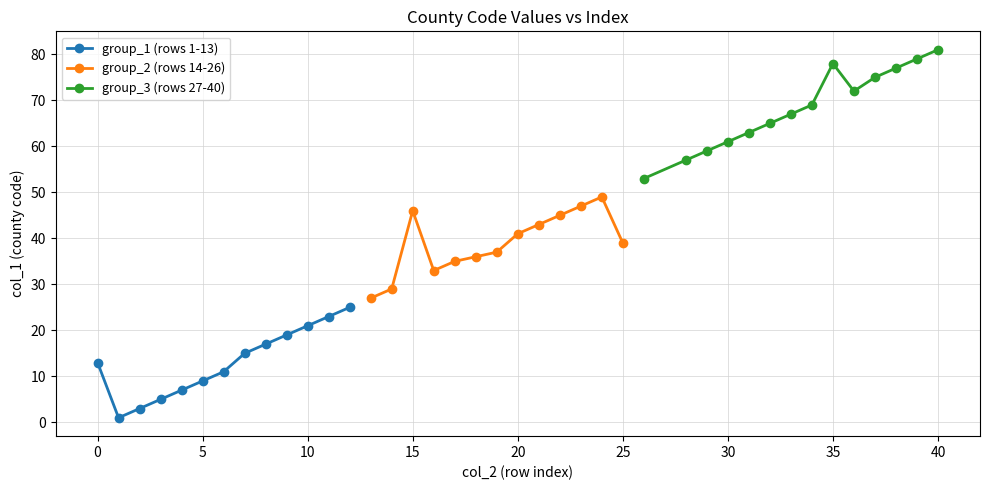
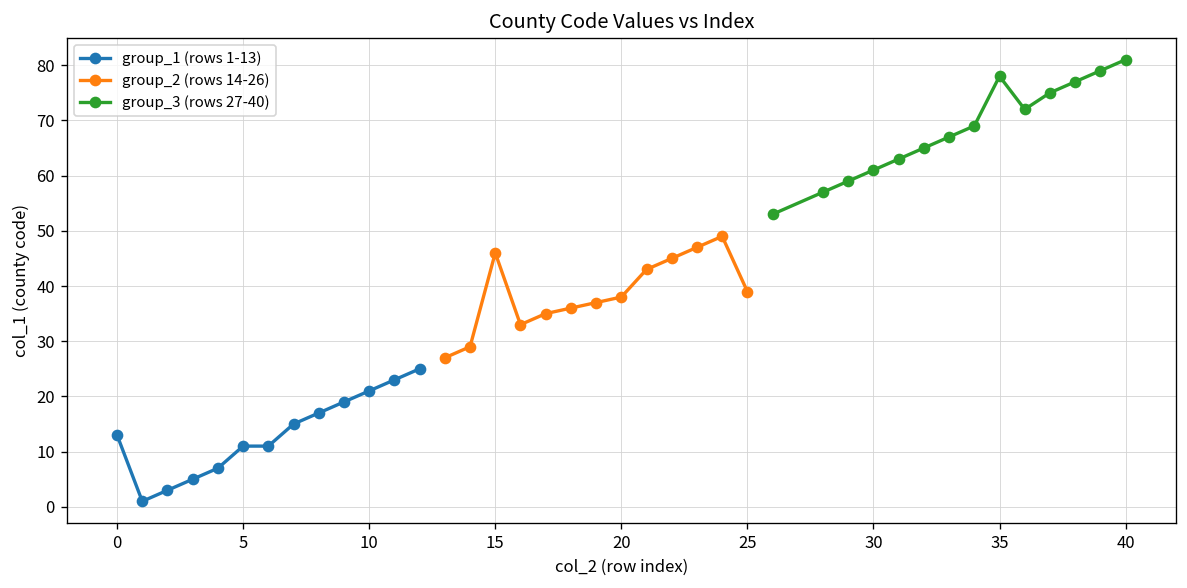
group_1 (rows 1-13), 5: 9 -> 11
group_2 (rows 14-26), 20: 41 -> 38
